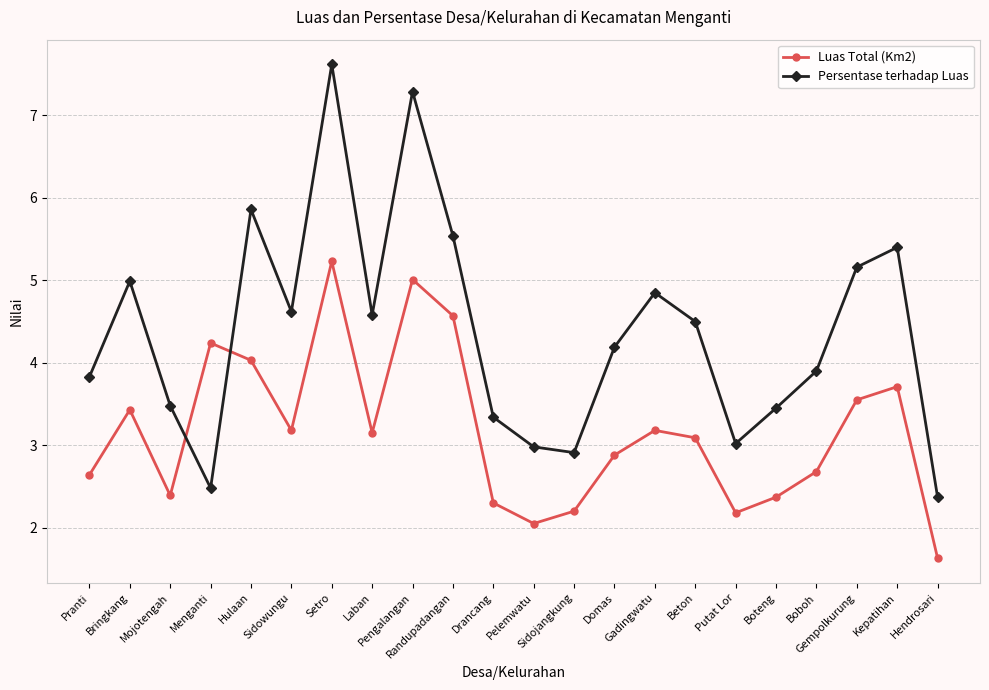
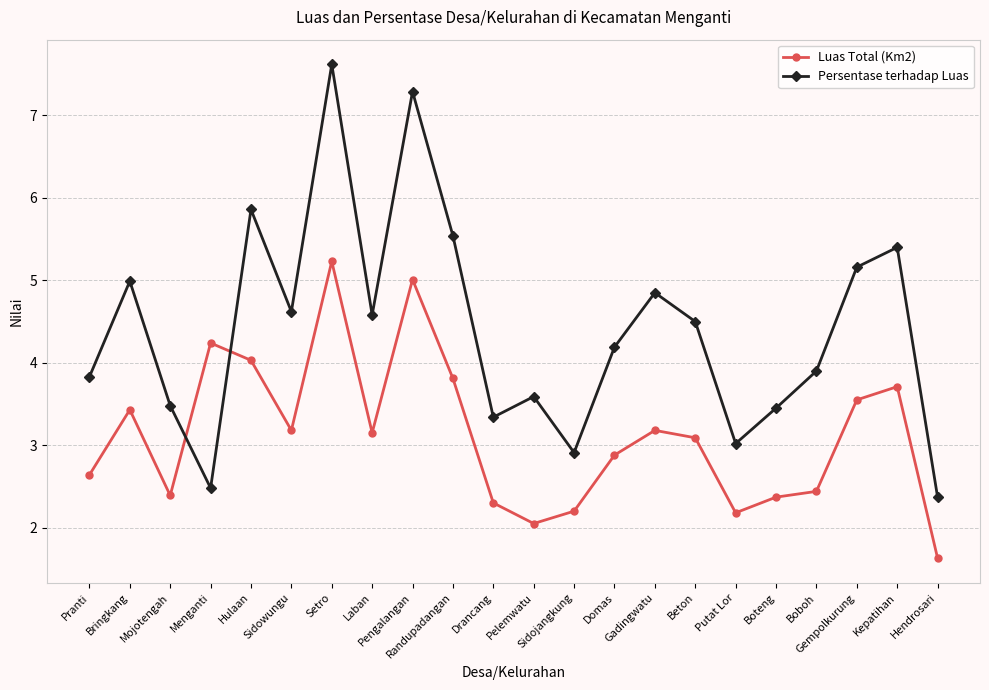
Luas Total (Km2), Randupadangan: 4.6 -> 3.8
Persentase terhadap Luas, Pelemwatu: 3.0 -> 3.6
Luas Total (Km2), Boboh: 2.7 -> 2.4
